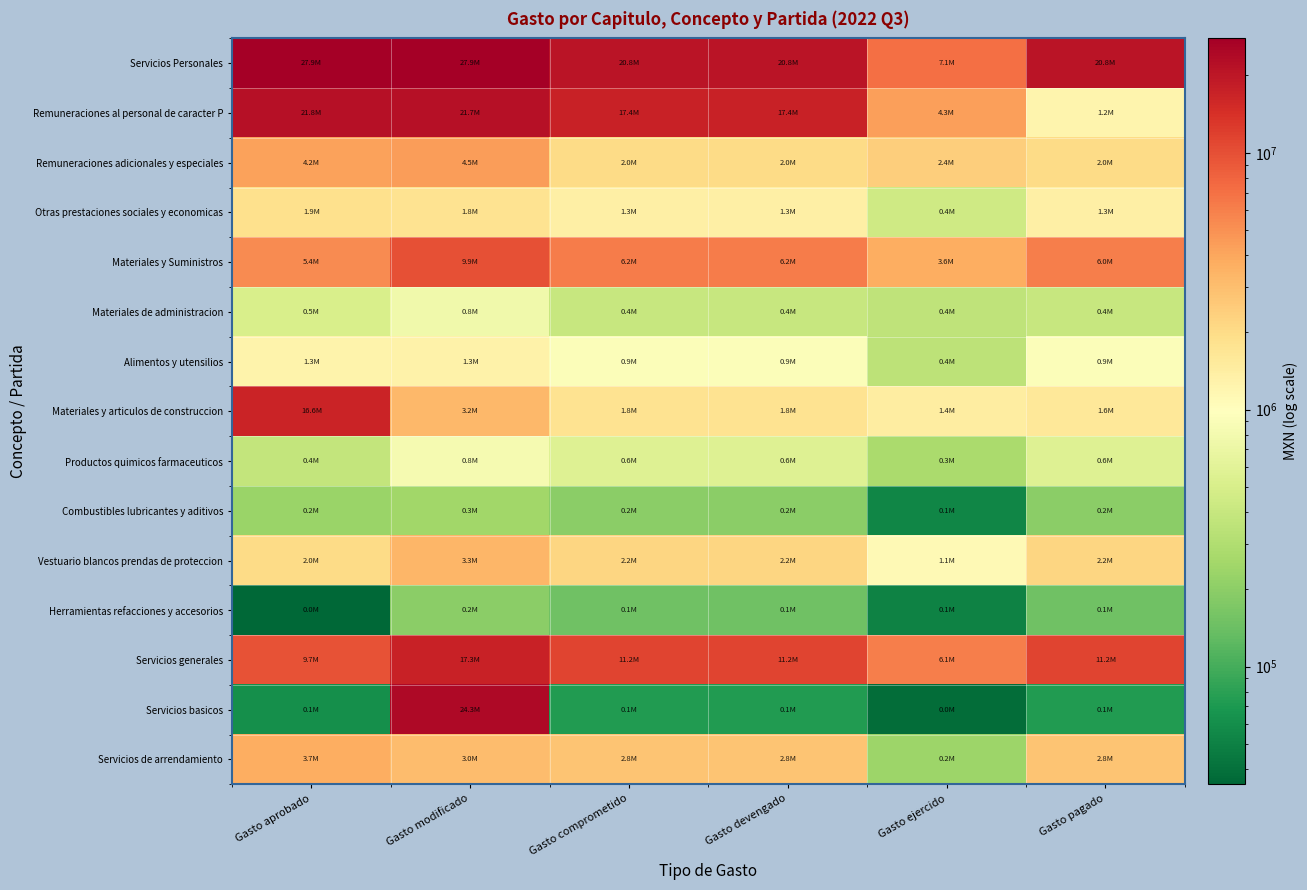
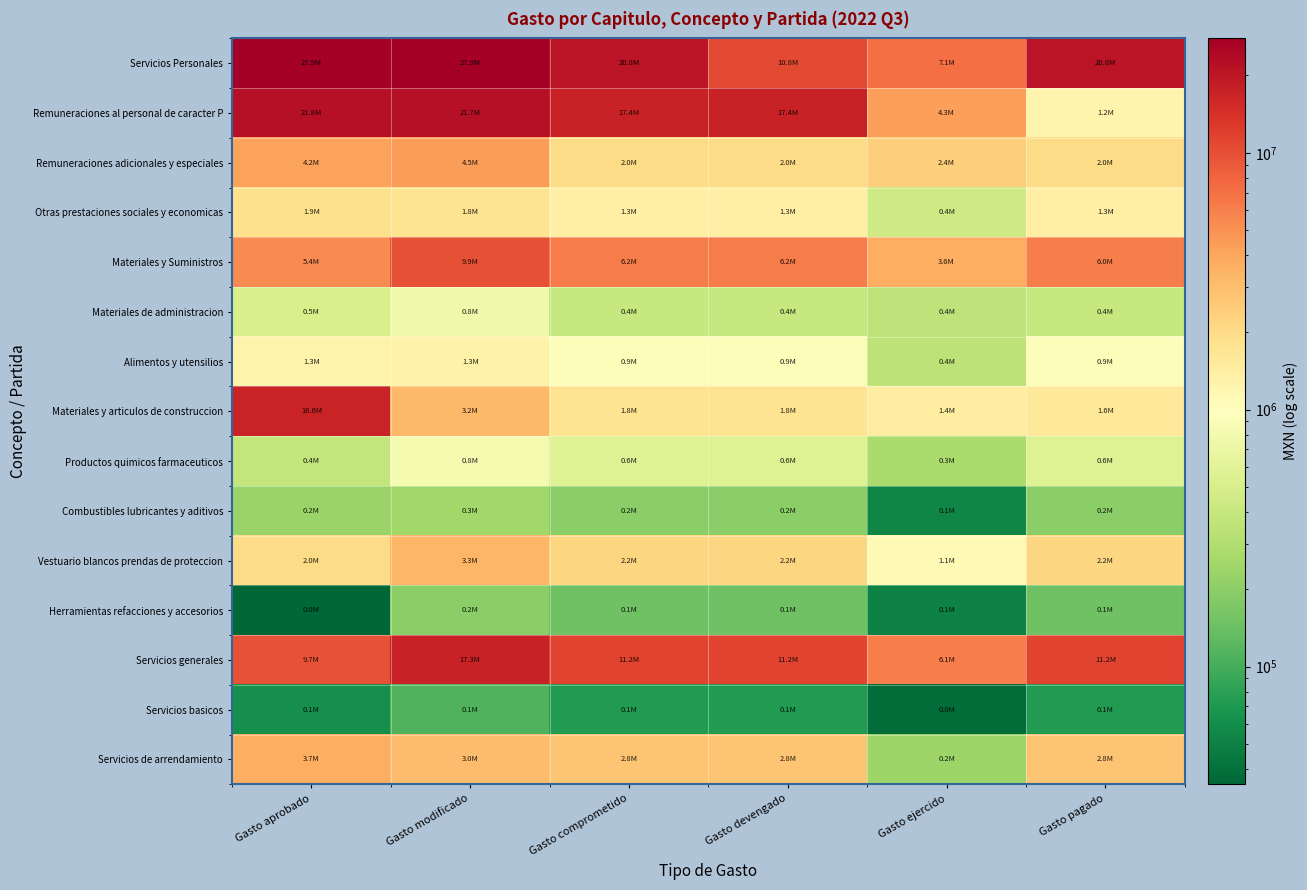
Servicios Personales, Gasto devengado: 20.8M -> 10.8M
Servicios basicos, Gasto modificado: 24.3M -> 0.1M
